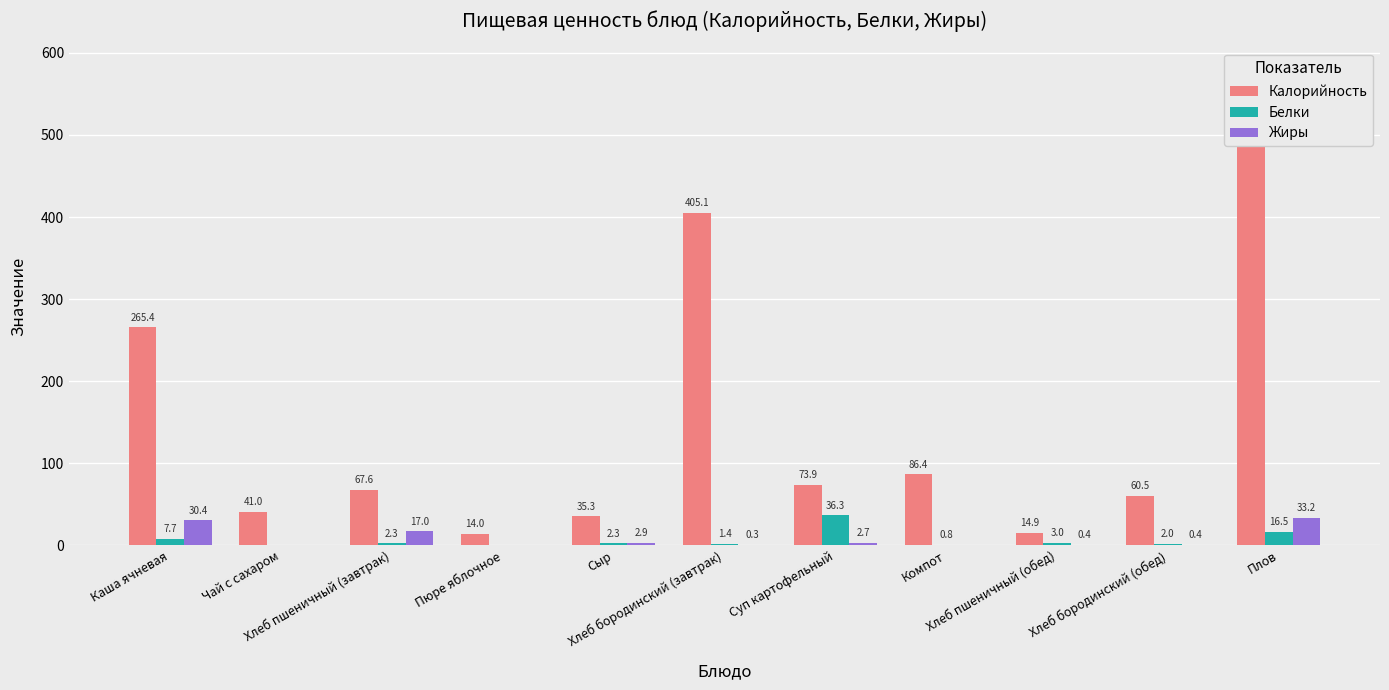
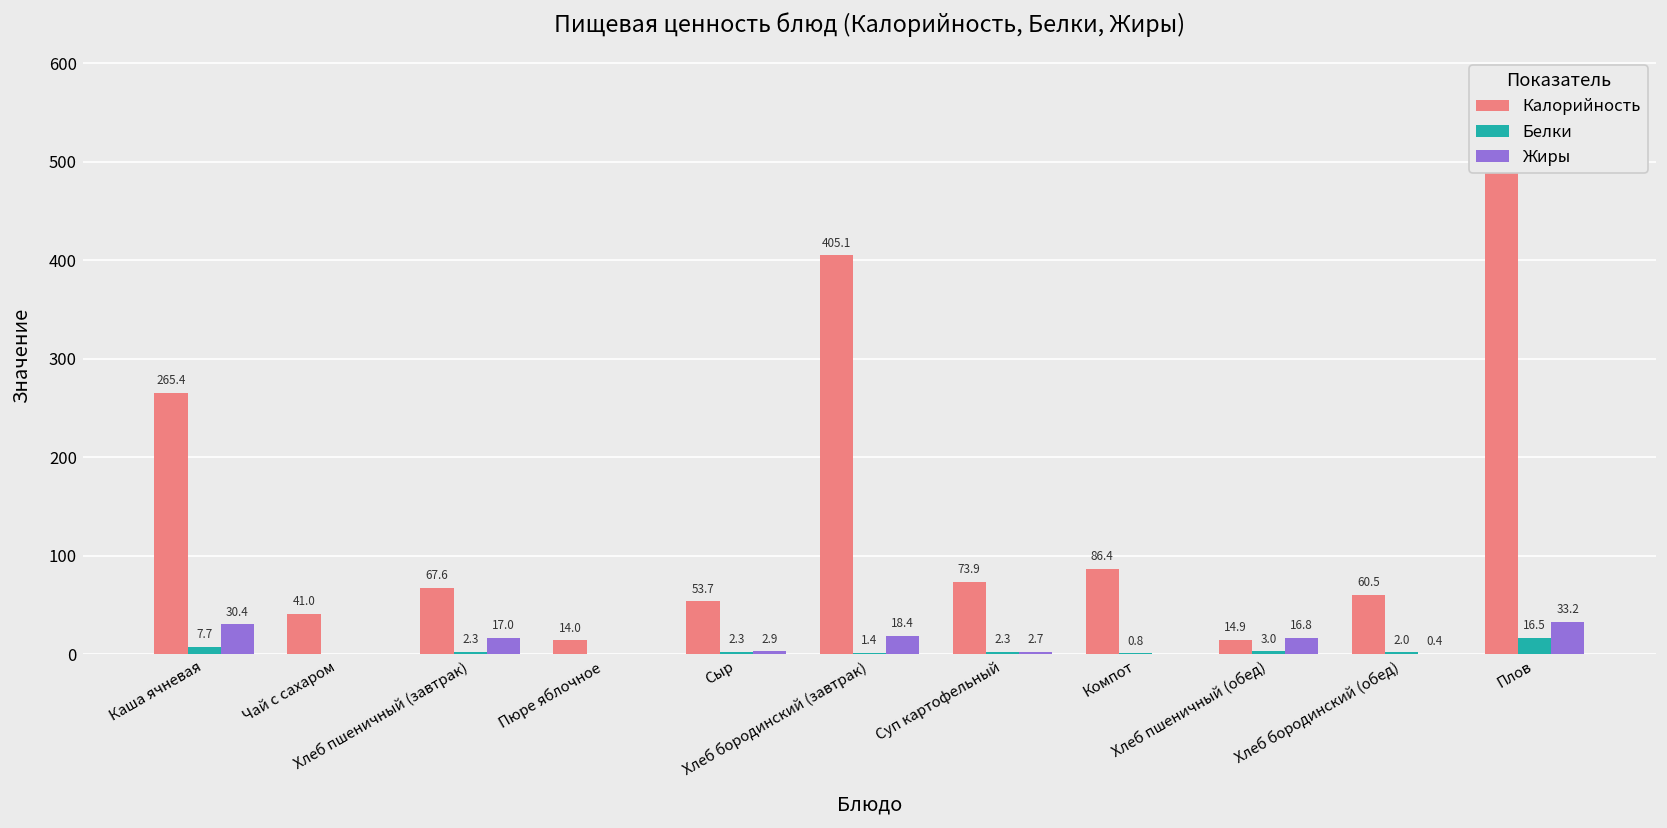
Калорийность, Сыр: 35.3 -> 53.7
Жиры, Хлеб бородинский (завтрак): 0.3 -> 18.4
Белки, Суп картофельный: 36.3 -> 2.3
Жиры, Хлеб пшеничный (обед): 0.4 -> 16.8
